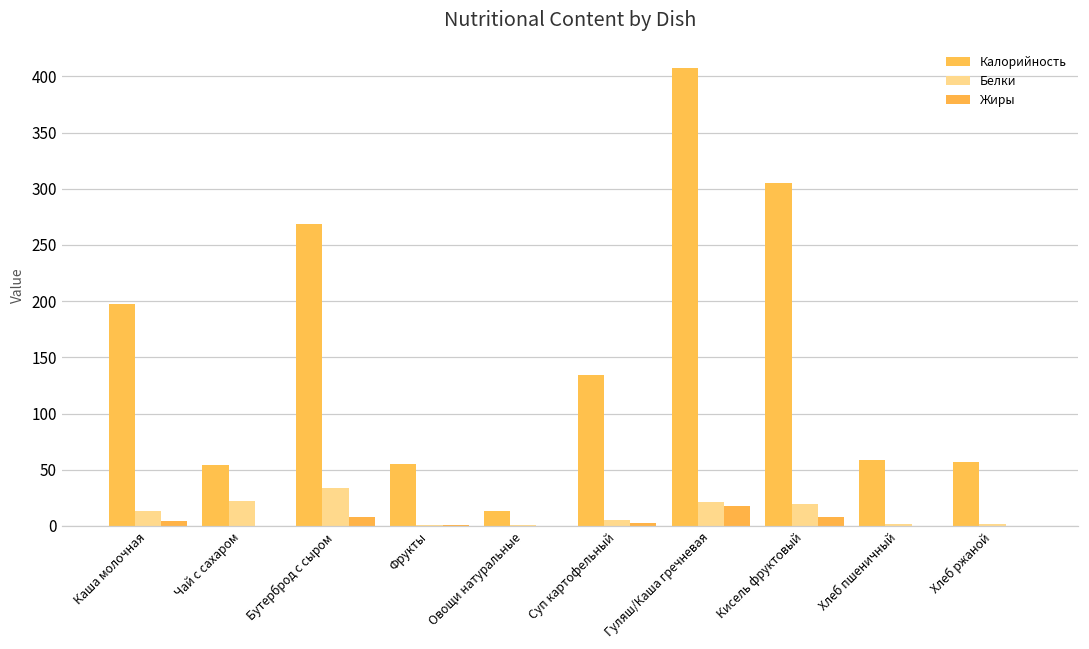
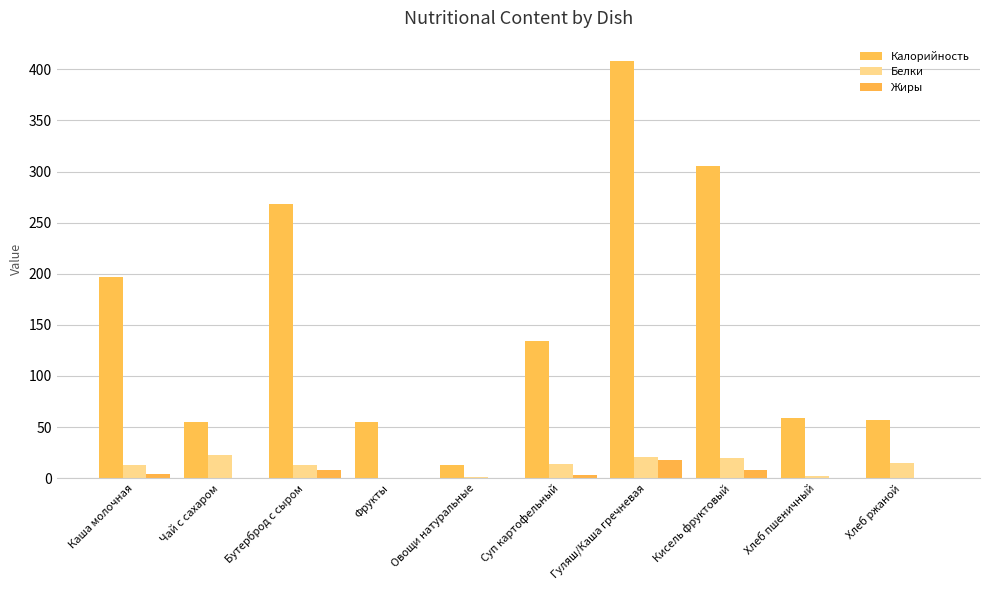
Белки, Бутерброд с сыром: 34 -> 13
Белки, Суп картофельный: 5 -> 13
Белки, Хлеб ржаной: 1 -> 15
